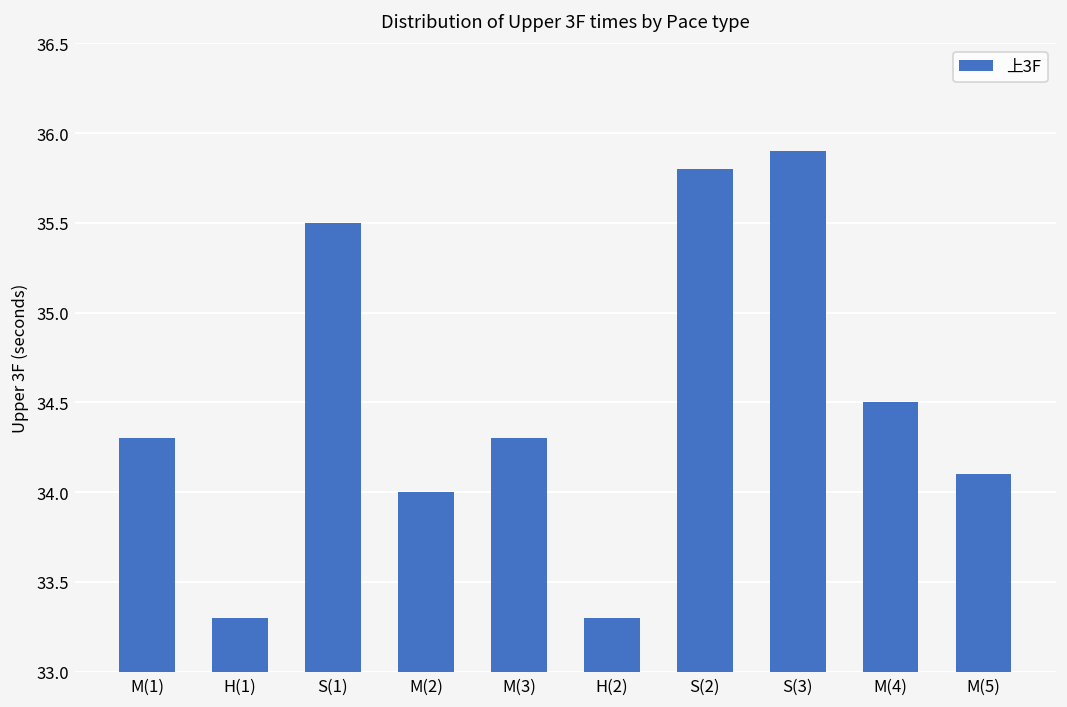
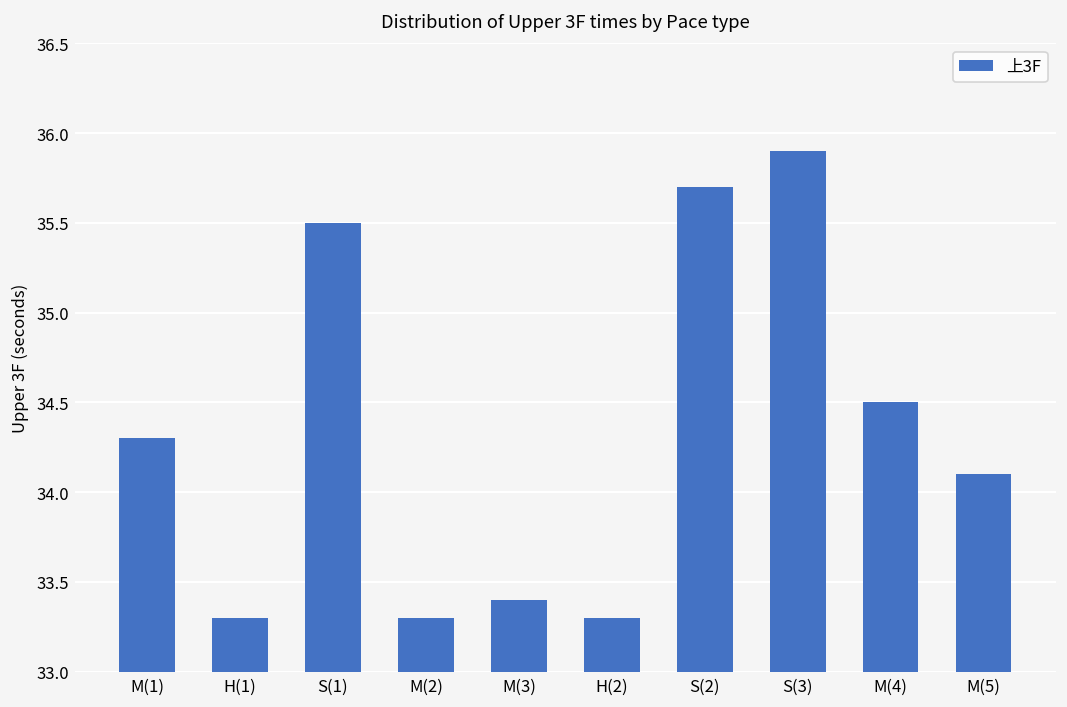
M(2): 34.0 -> 33.3
M(3): 34.3 -> 33.4
S(2): 35.8 -> 35.7
